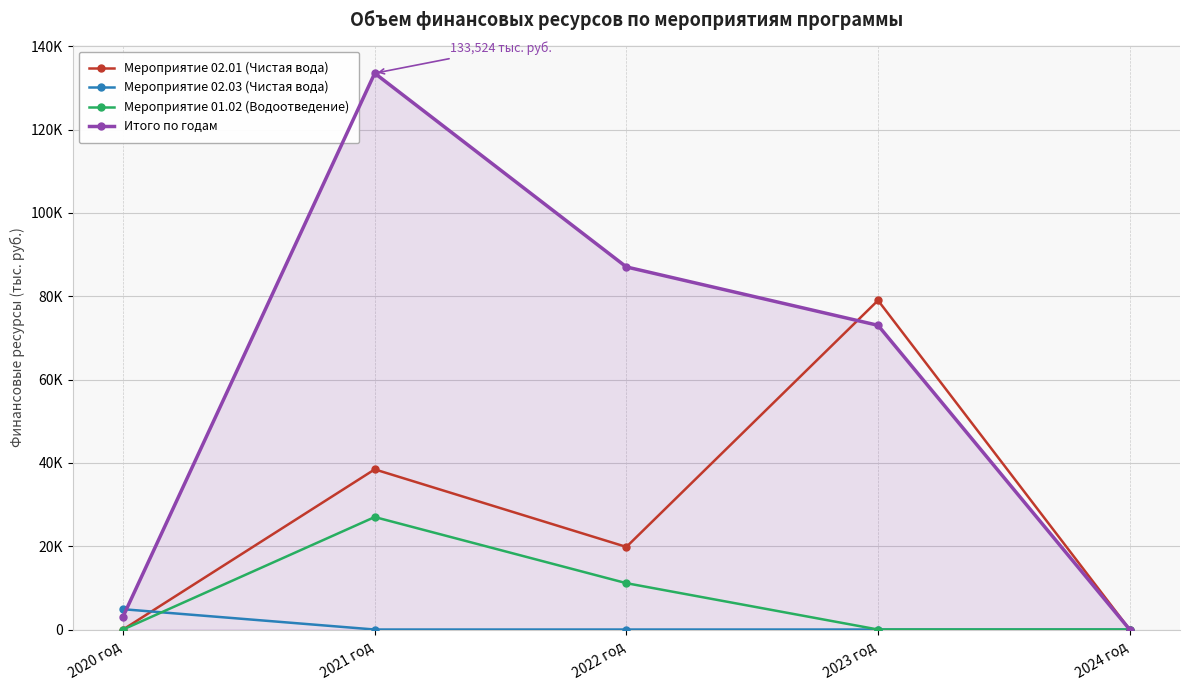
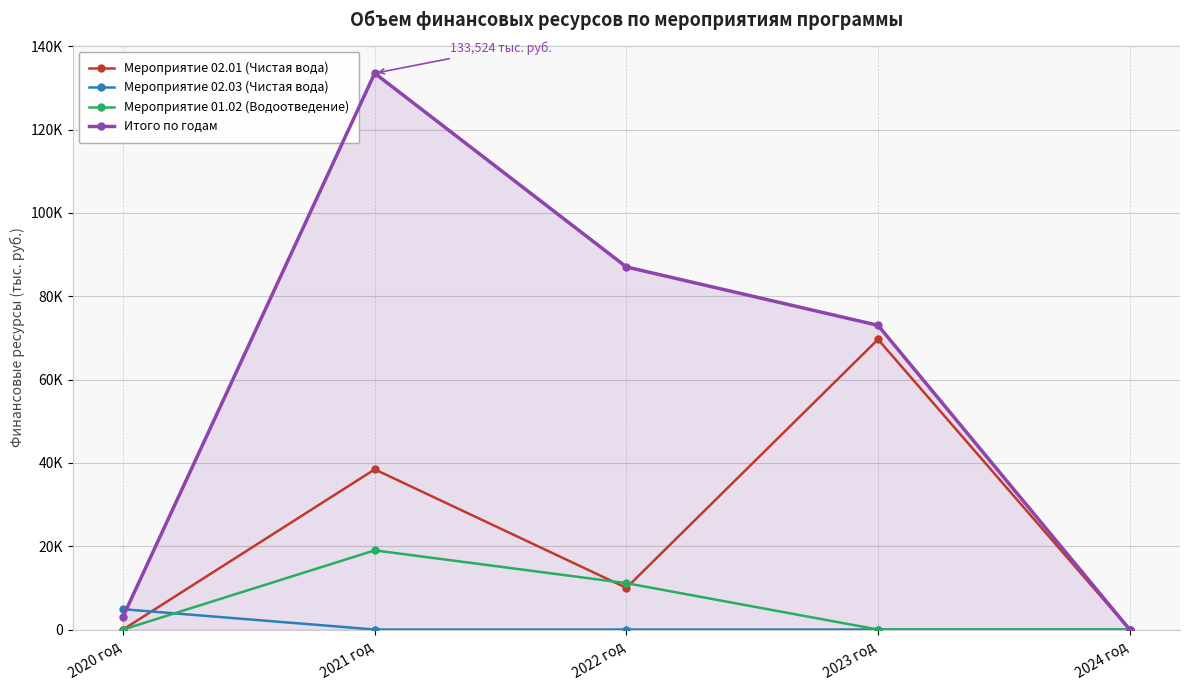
Мероприятие 01.02 (Водоотведение), 2021 год: 27000 -> 19000
Мероприятие 02.01 (Чистая вода), 2022 год: 20000 -> 10000
Мероприятие 02.01 (Чистая вода), 2023 год: 79000 -> 70000
